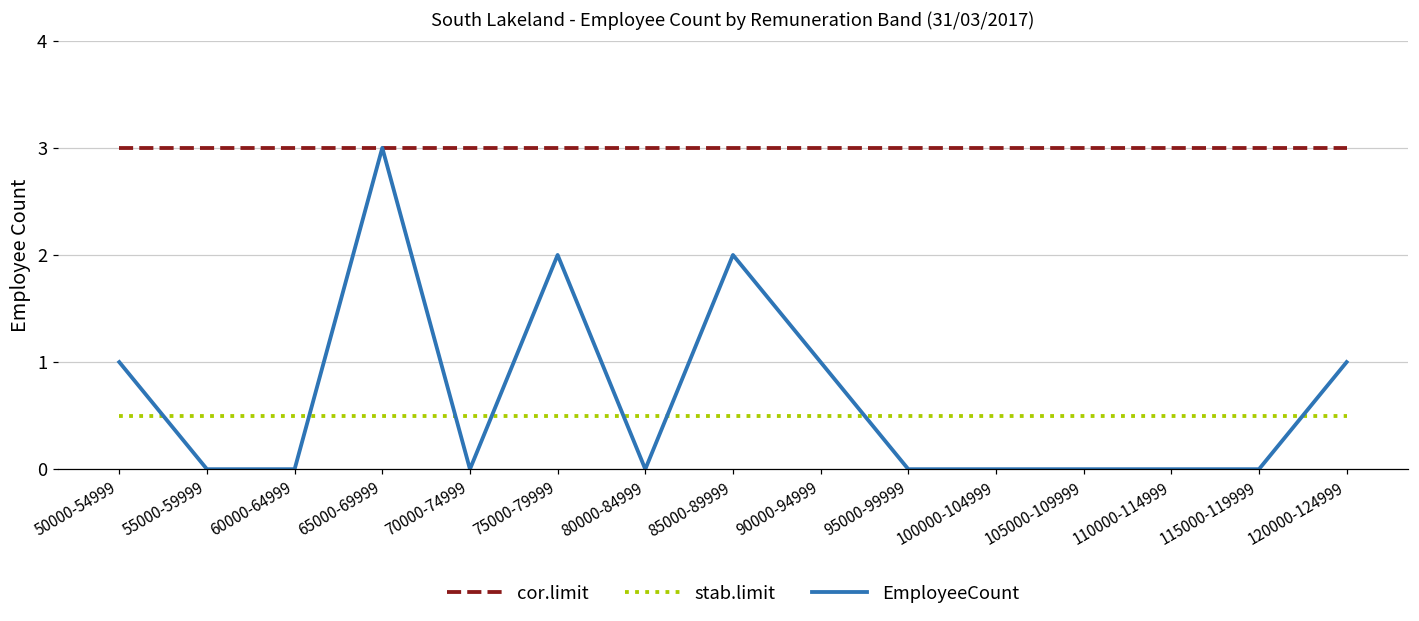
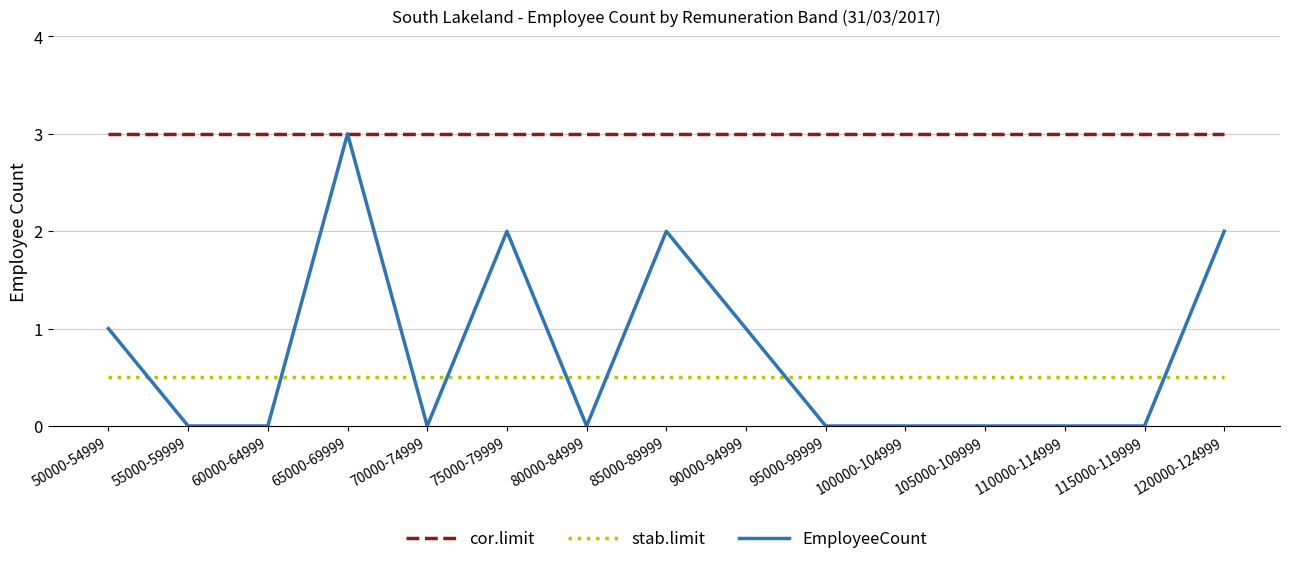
EmployeeCount, 120000-124999: 1 -> 2
